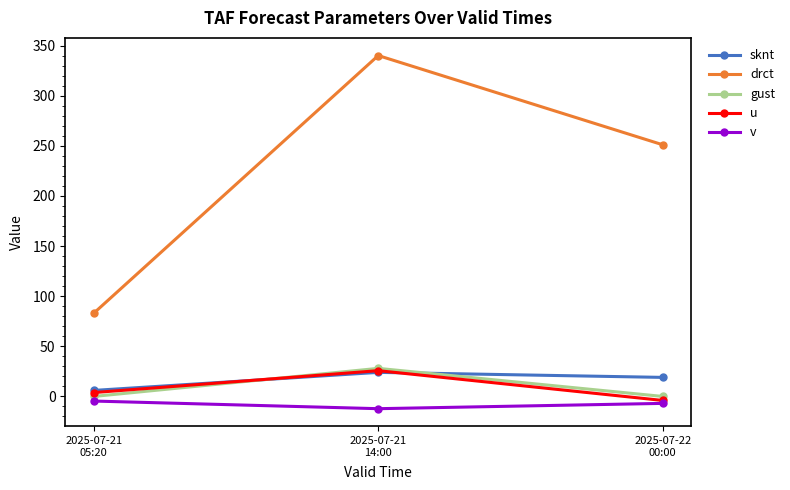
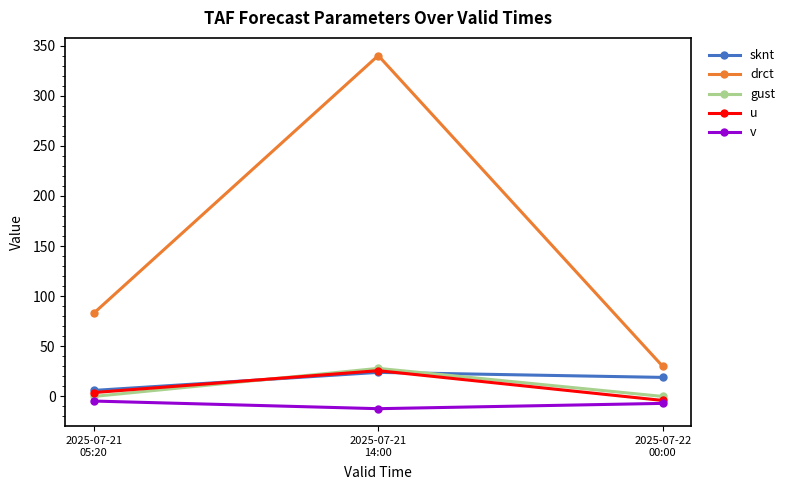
drct, 2025-07-22 00:00: 251 -> 30
